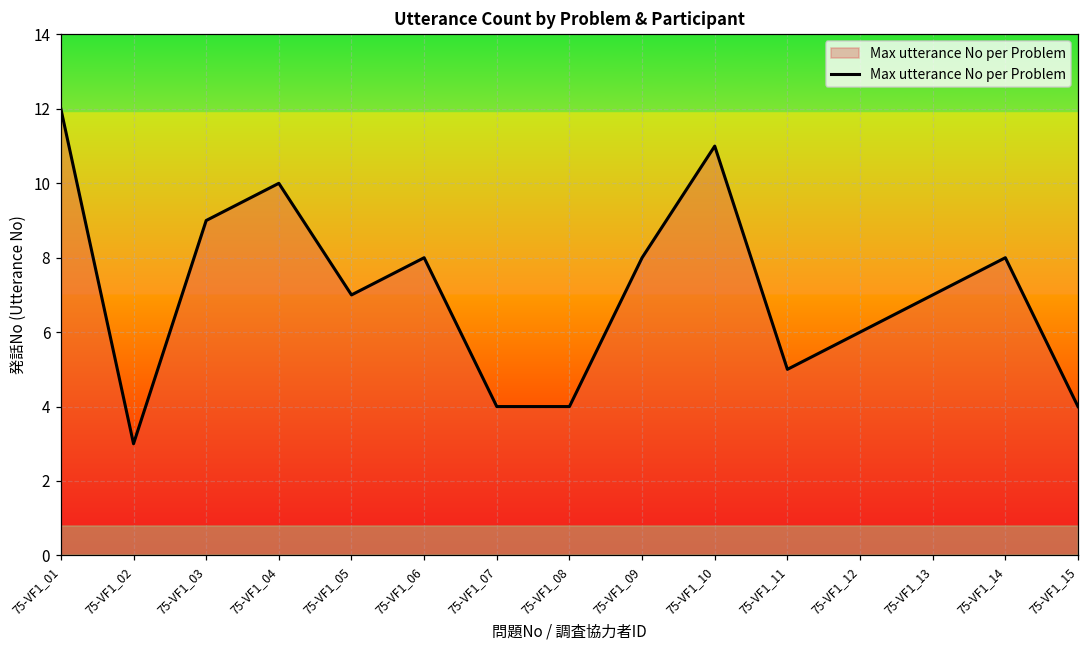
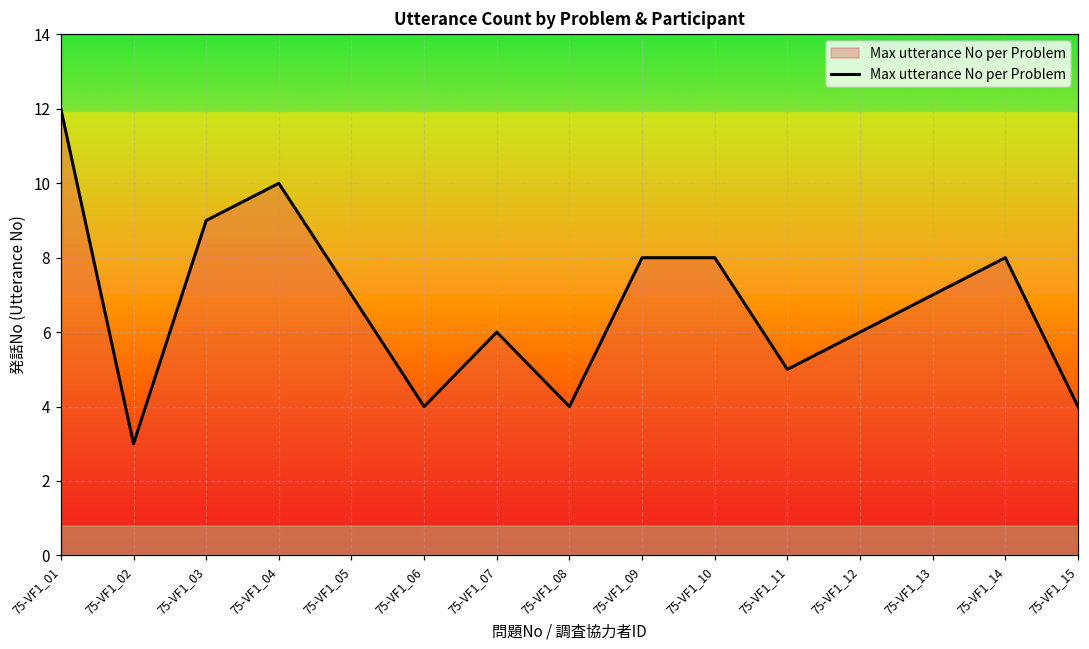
75-VF1_06: 8 -> 4
75-VF1_07: 4 -> 6
75-VF1_10: 11 -> 8
